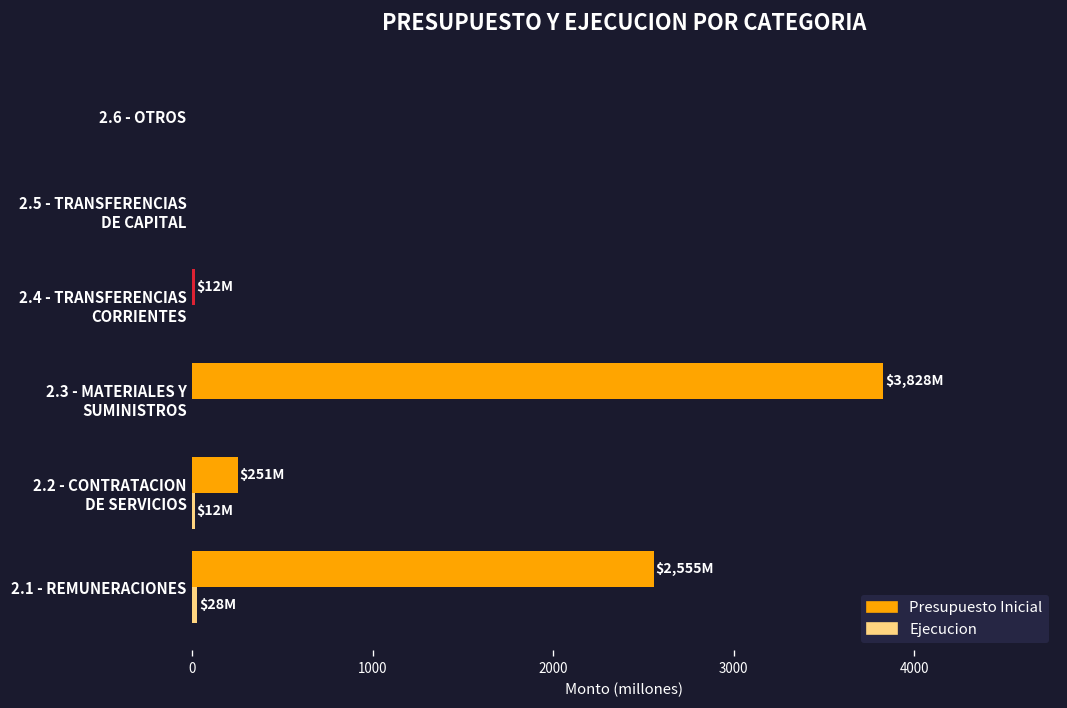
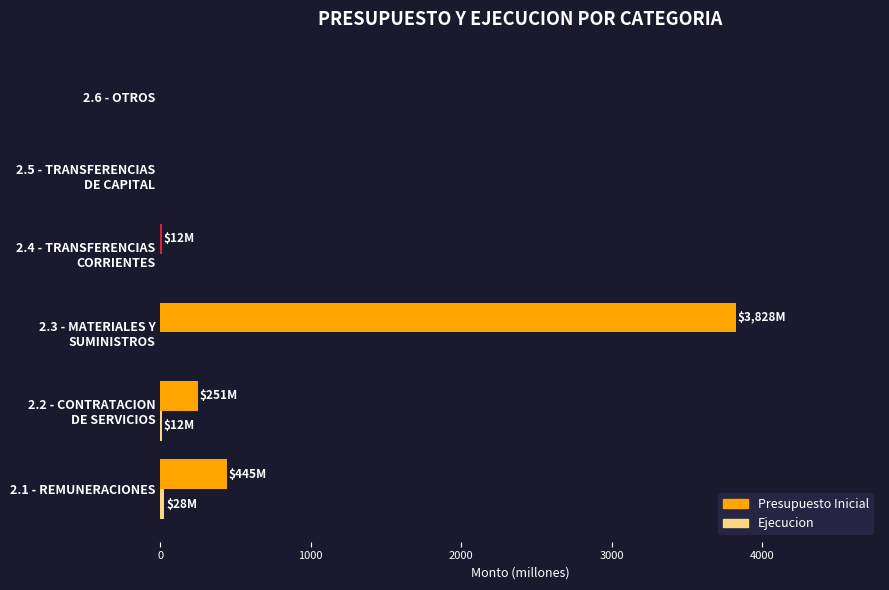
Presupuesto Inicial, 2.1 - REMUNERACIONES: $2,555M -> $445M
